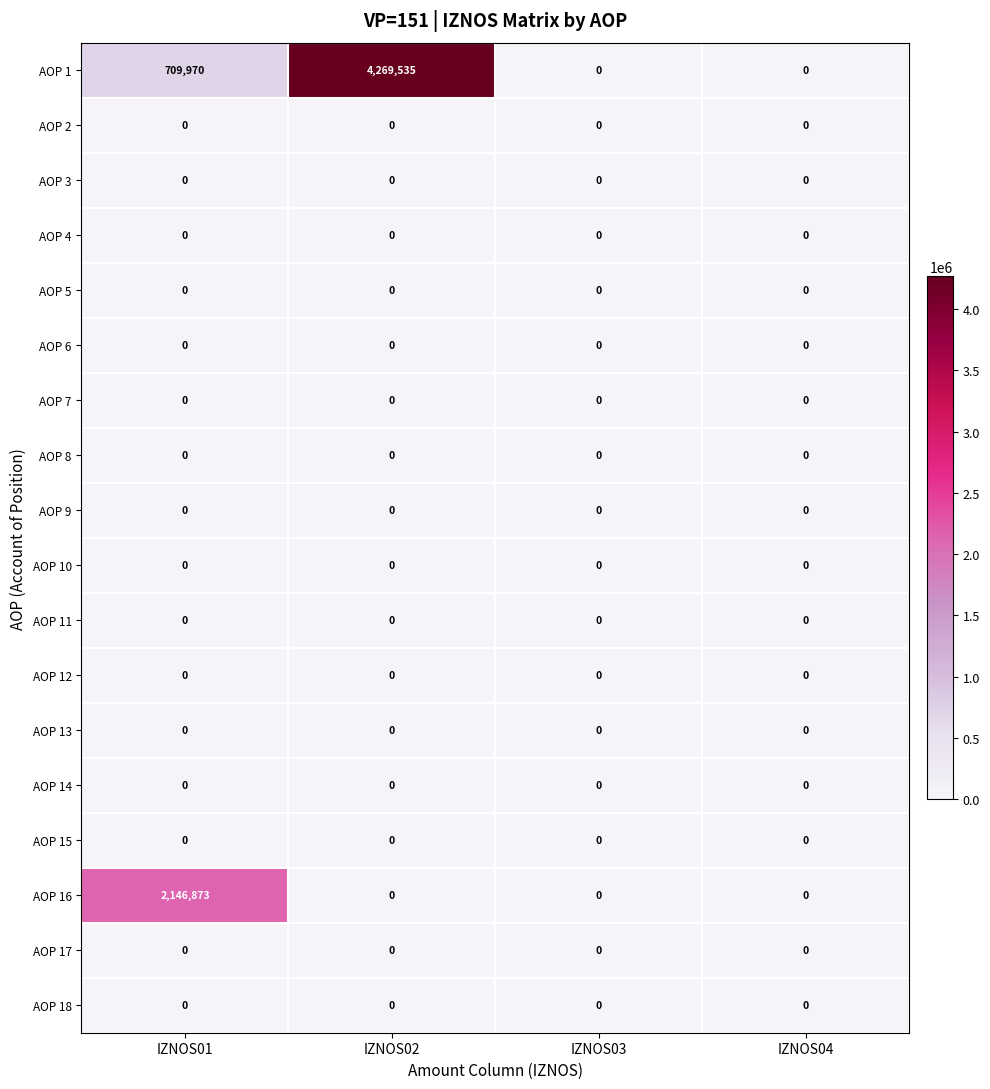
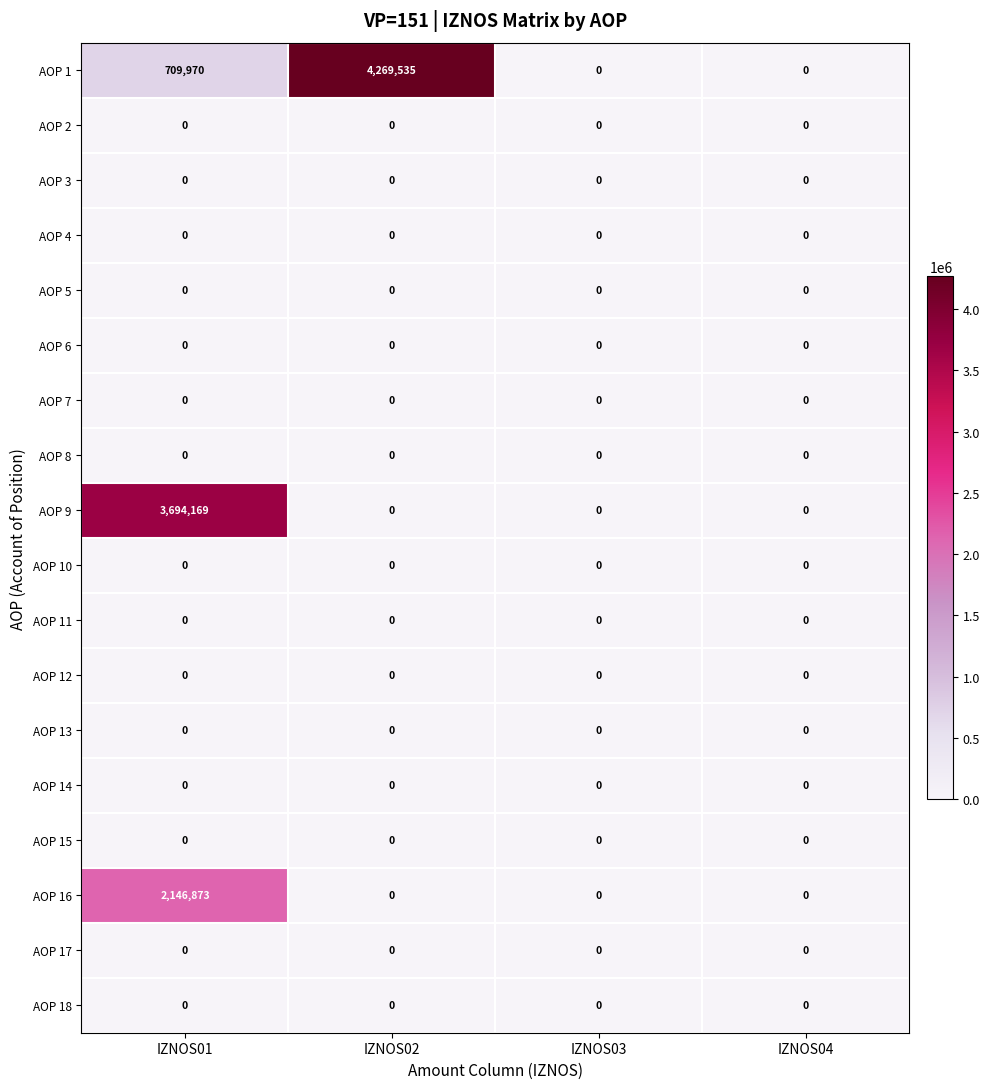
AOP 9, IZNOS01: 0 -> 3,694,169
